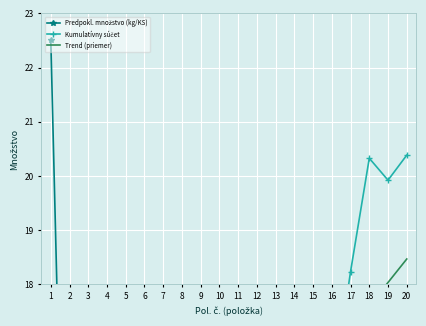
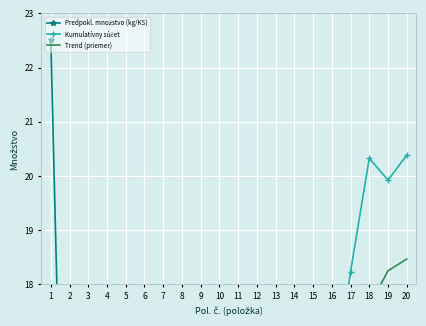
Trend (priemer), 19: 18.0 -> 18.3
